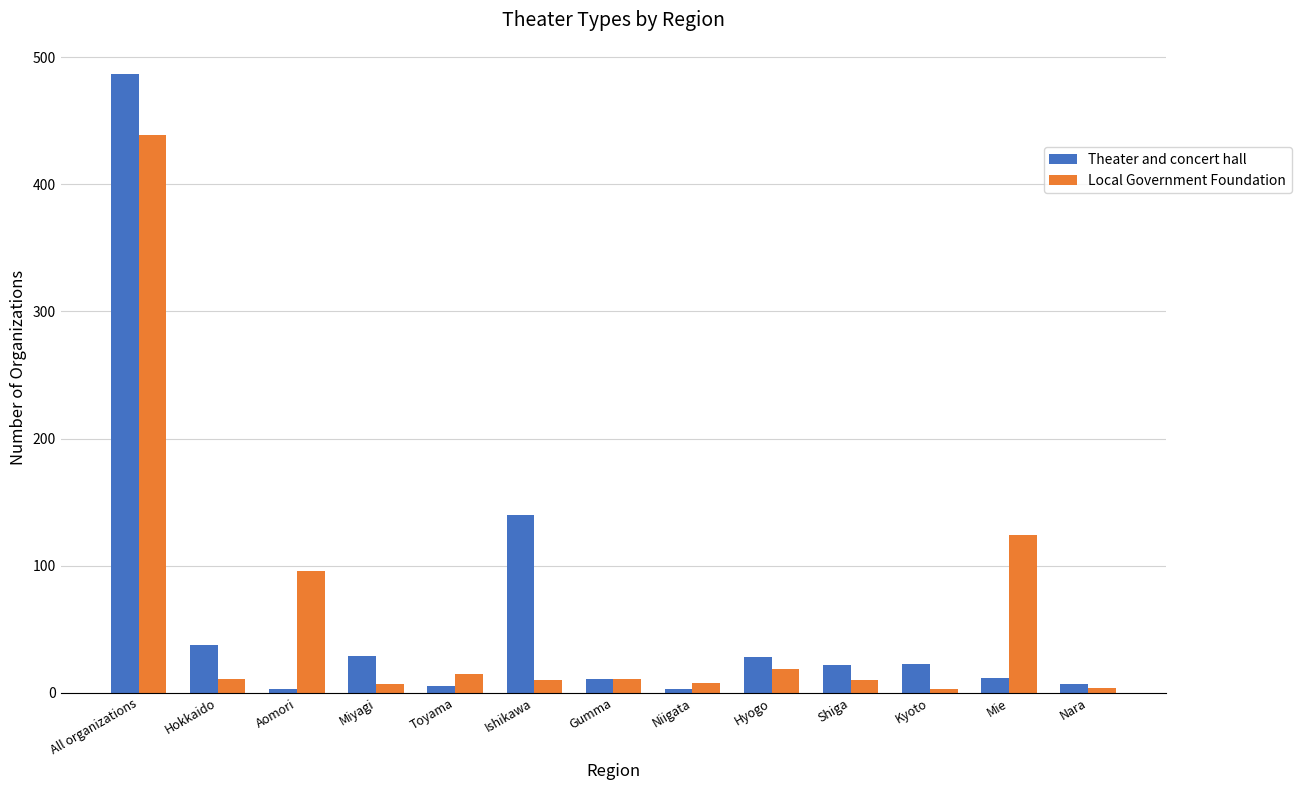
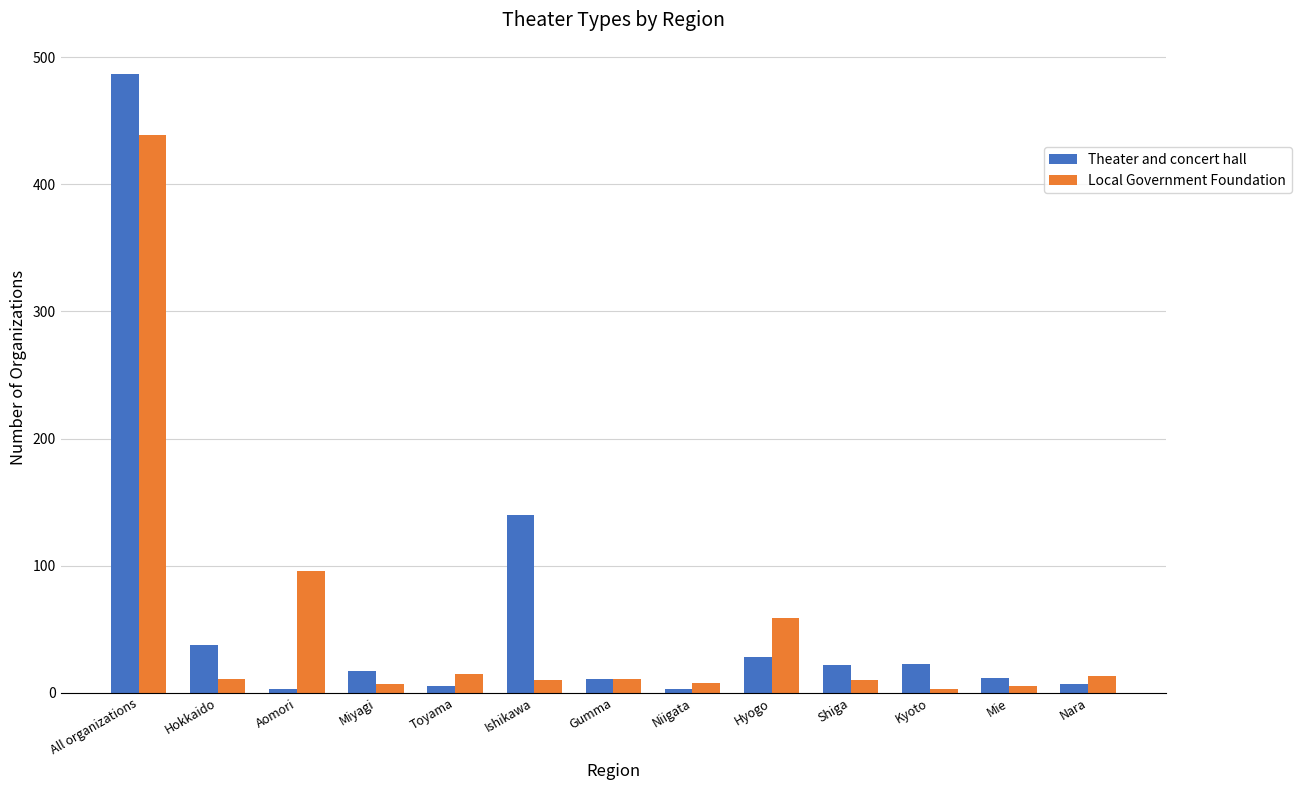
Theater and concert hall, Miyagi: 29 -> 17
Local Government Foundation, Hyogo: 19 -> 59
Local Government Foundation, Mie: 124 -> 5
Local Government Foundation, Nara: 4 -> 13
